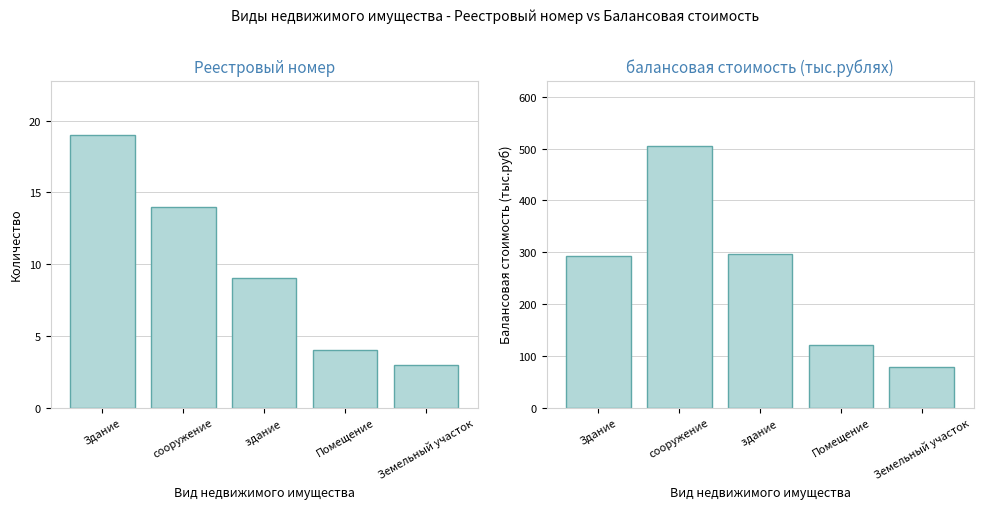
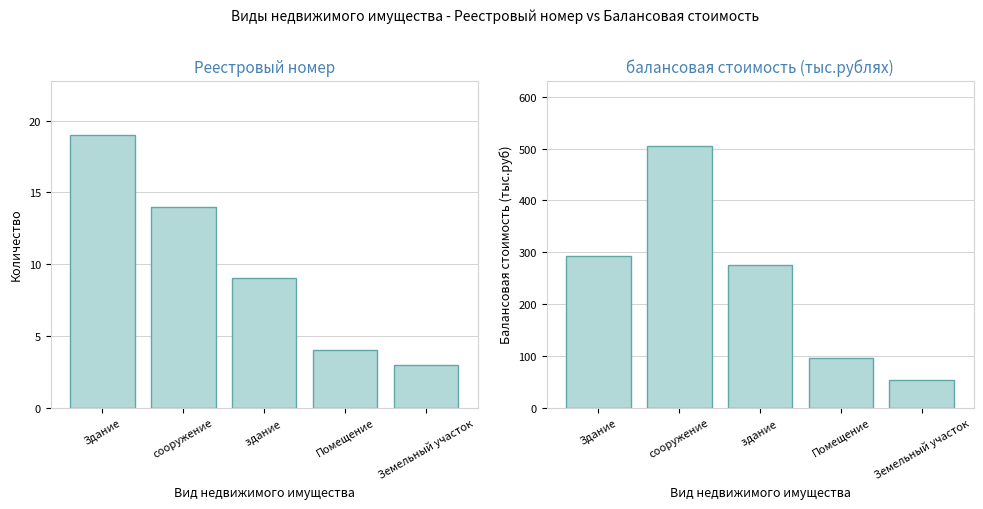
балансовая стоимость (тыс.рублях), здание: 300 -> 280
балансовая стоимость (тыс.рублях), Помещение: 120 -> 100
балансовая стоимость (тыс.рублях), Земельный участок: 80 -> 50
